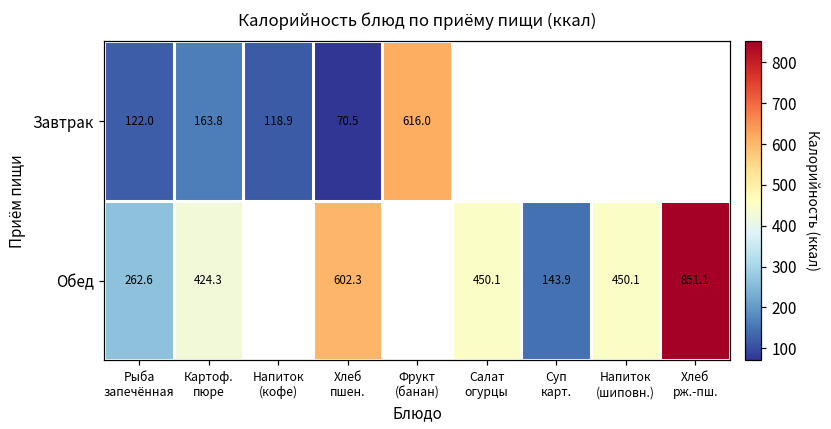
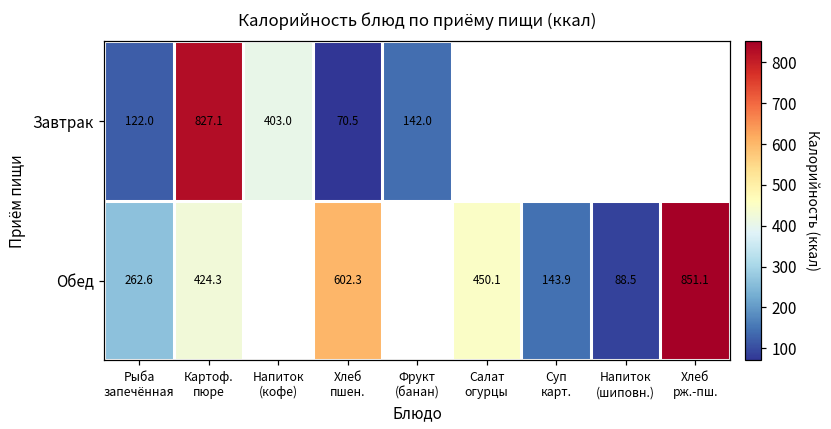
Завтрак, Картоф. пюре: 163.8 -> 827.1
Завтрак, Напиток (кофе): 118.9 -> 403.0
Завтрак, Фрукт (банан): 616.0 -> 142.0
Обед, Напиток (шиповн.): 450.1 -> 88.5
